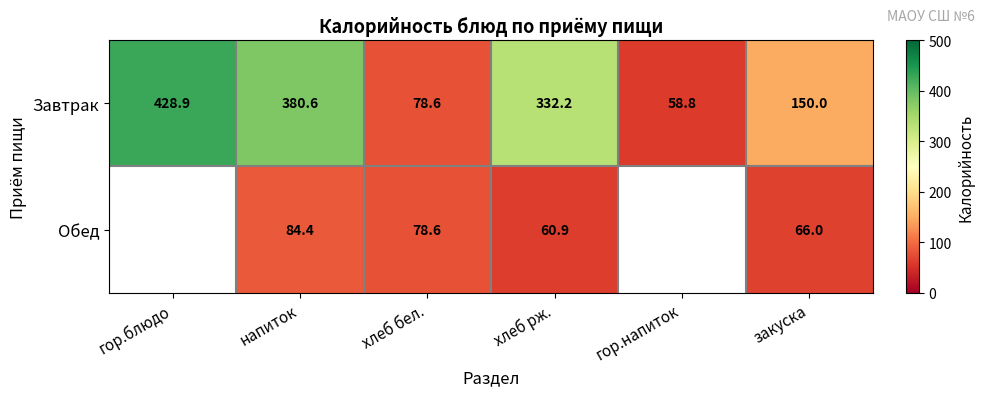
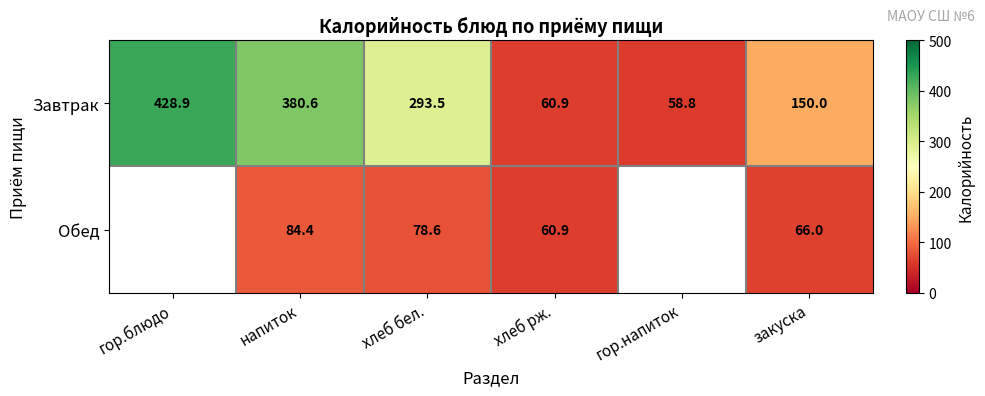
Завтрак, хлеб бел.: 78.6 -> 293.5
Завтрак, хлеб рж.: 332.2 -> 60.9
